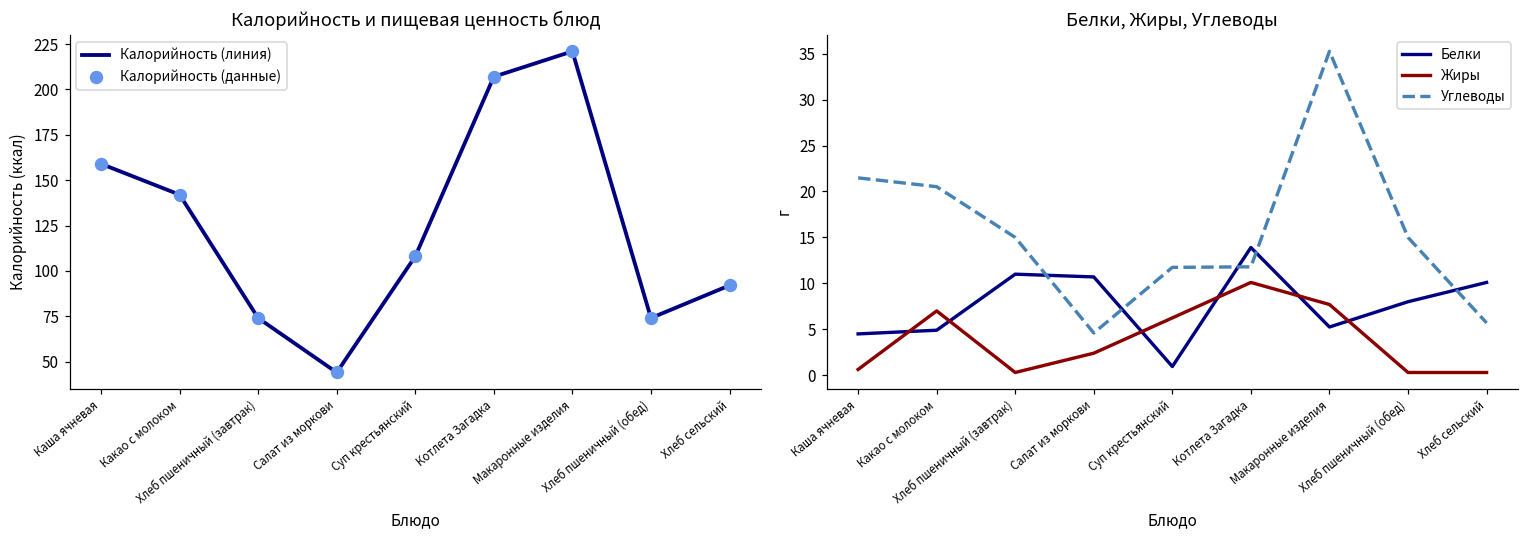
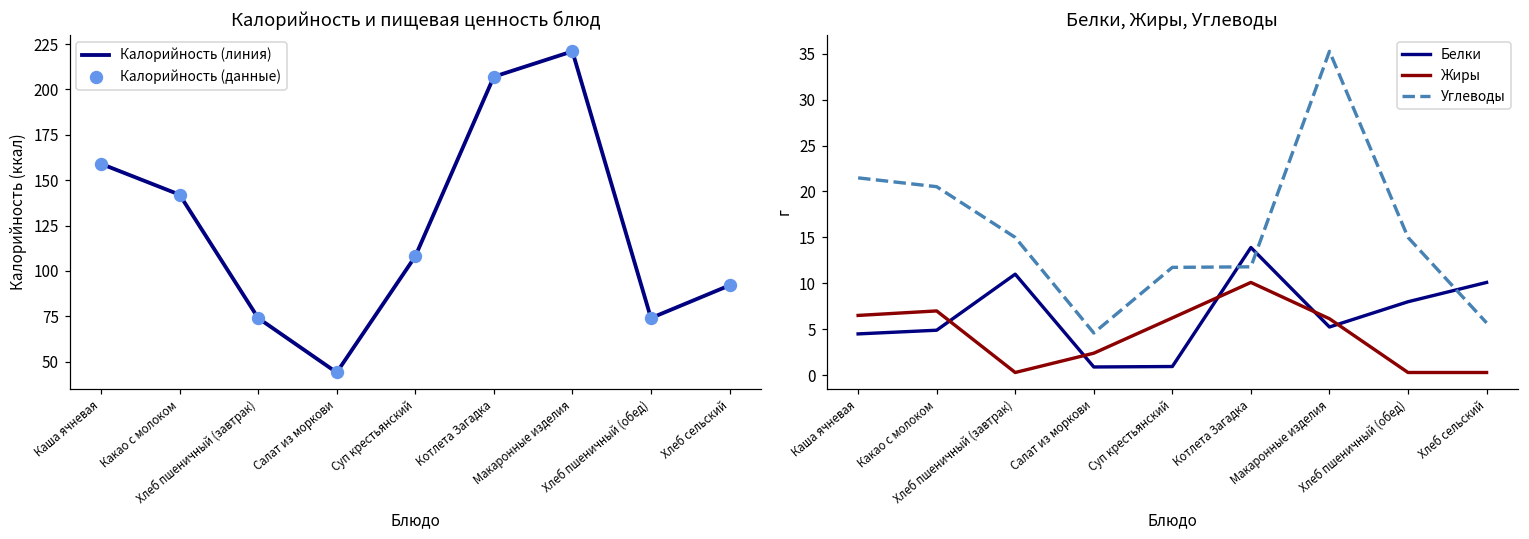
Белки, Жиры, Углеводы, Жиры, Каша ячневая: 1 -> 7
Белки, Жиры, Углеводы, Белки, Салат из моркови: 11 -> 1
Белки, Жиры, Углеводы, Жиры, Макаронные изделия: 8 -> 6
